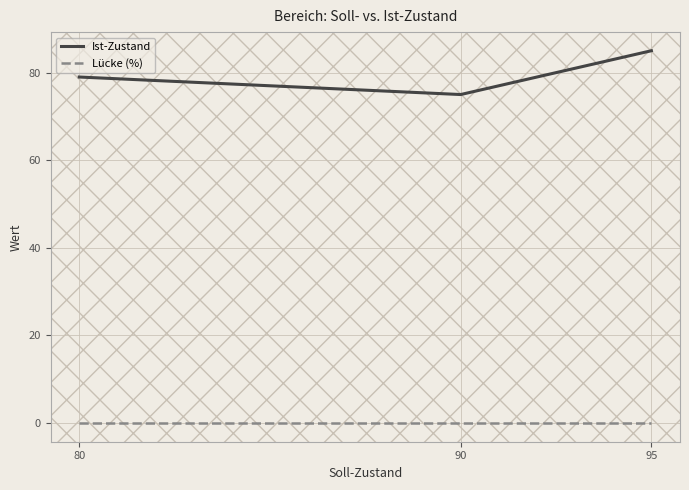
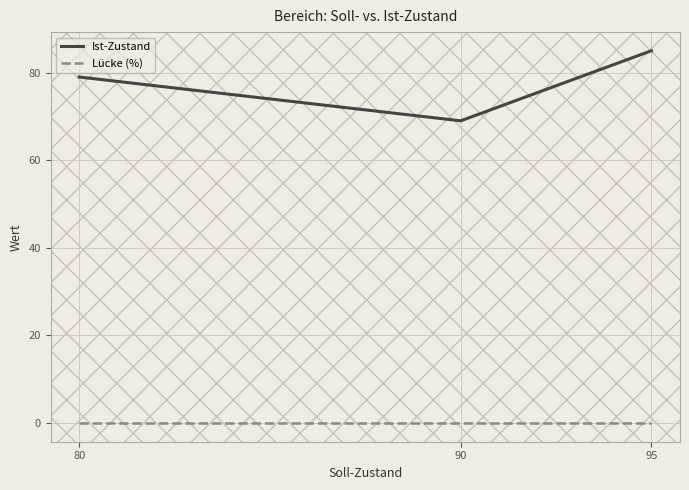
Ist-Zustand, 90: 75 -> 69
